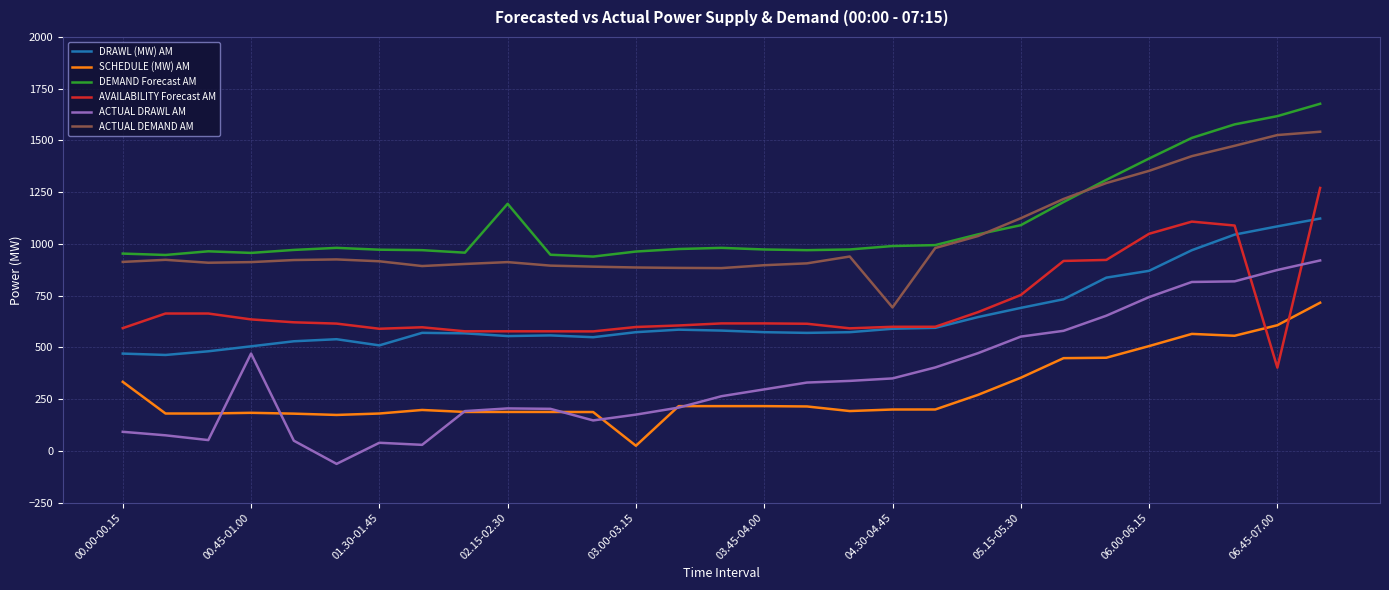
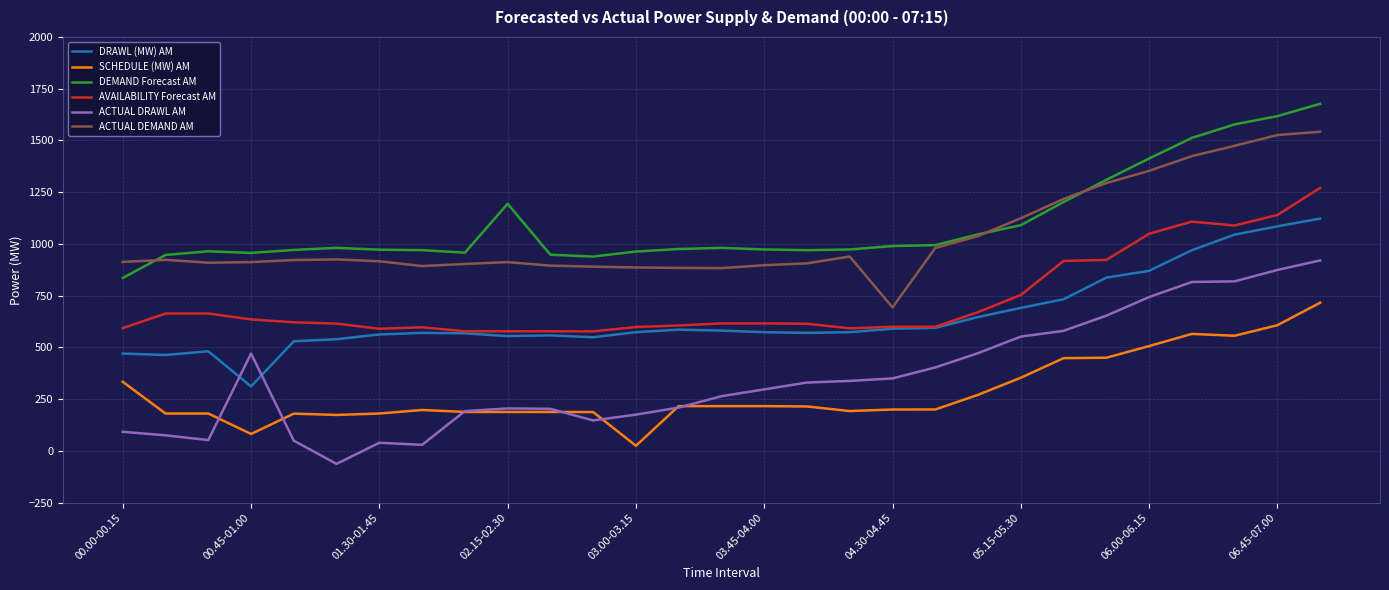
DEMAND Forecast AM, 00.00-00.15: 950 -> 840
DRAWL (MW) AM, 00.45-01.00: 510 -> 310
SCHEDULE (MW) AM, 00.45-01.00: 180 -> 80
DRAWL (MW) AM, 01.30-01.45: 510 -> 560
AVAILABILITY Forecast AM, 06.45-07.00: 400 -> 1140
